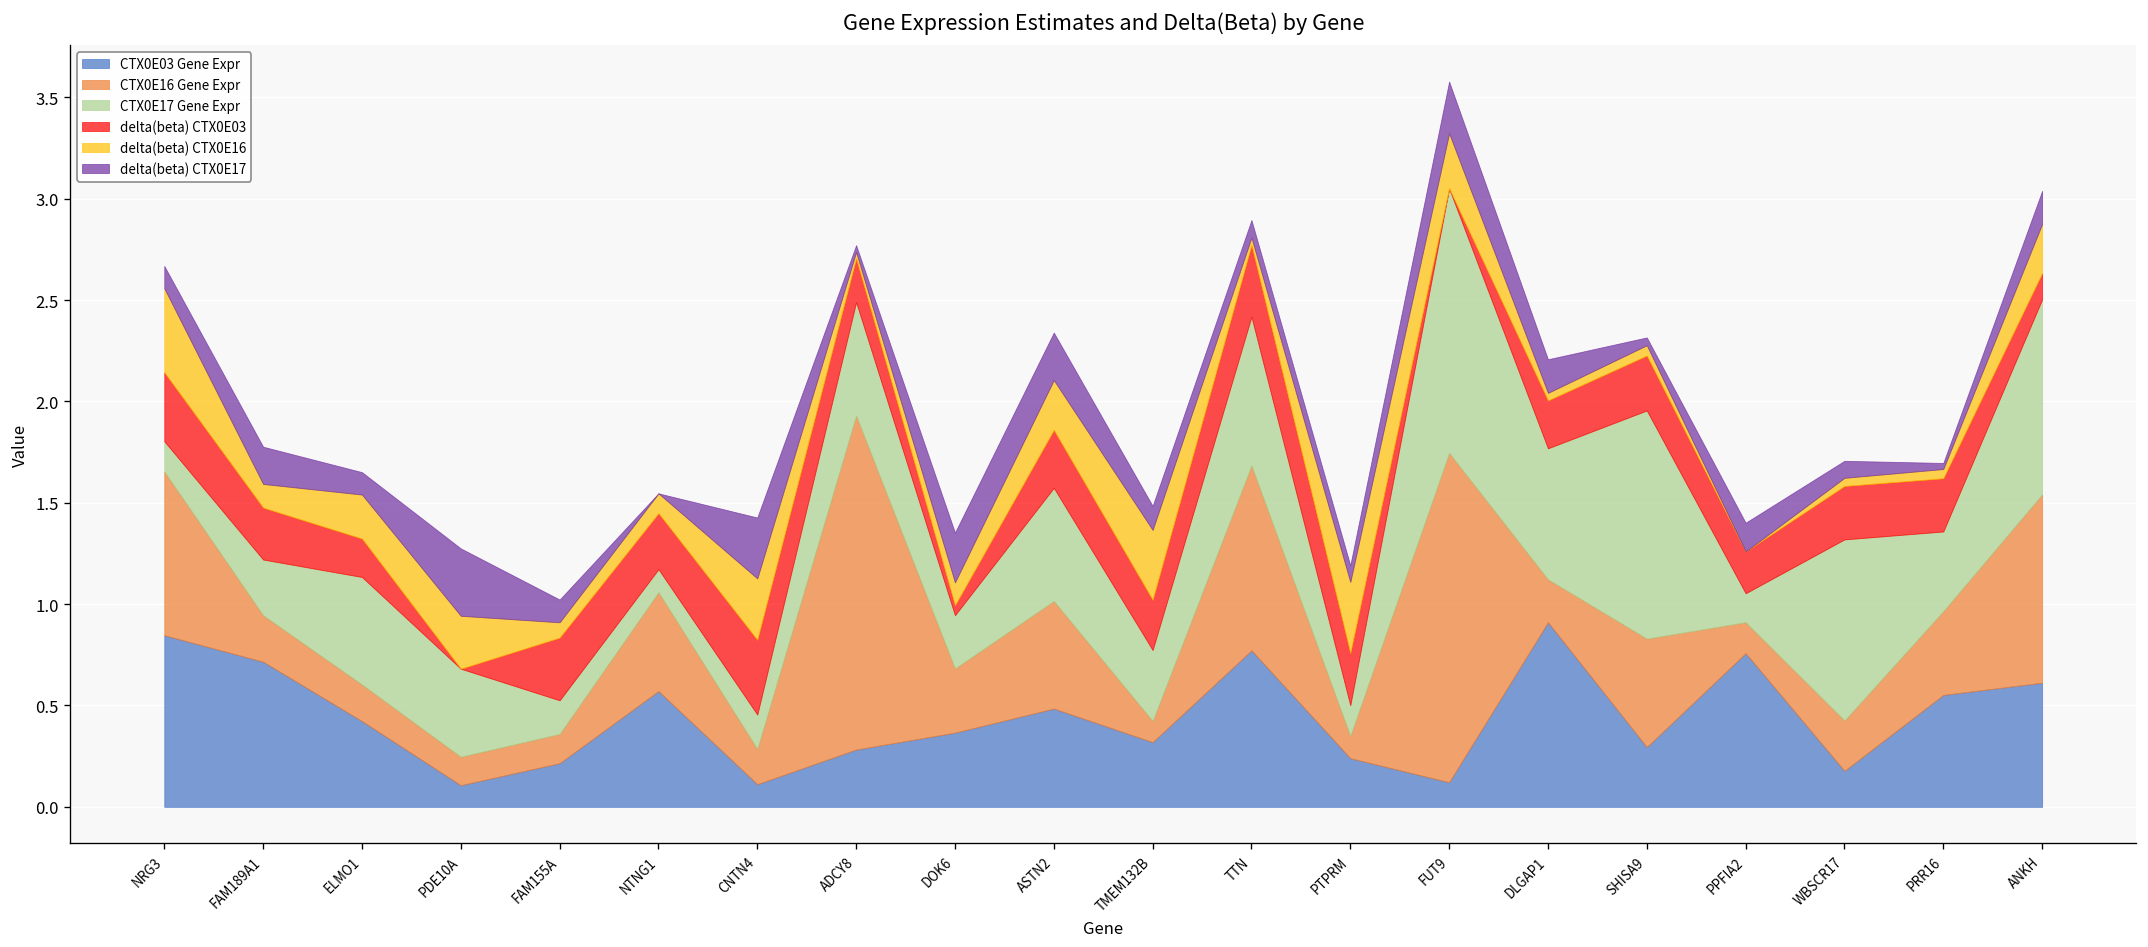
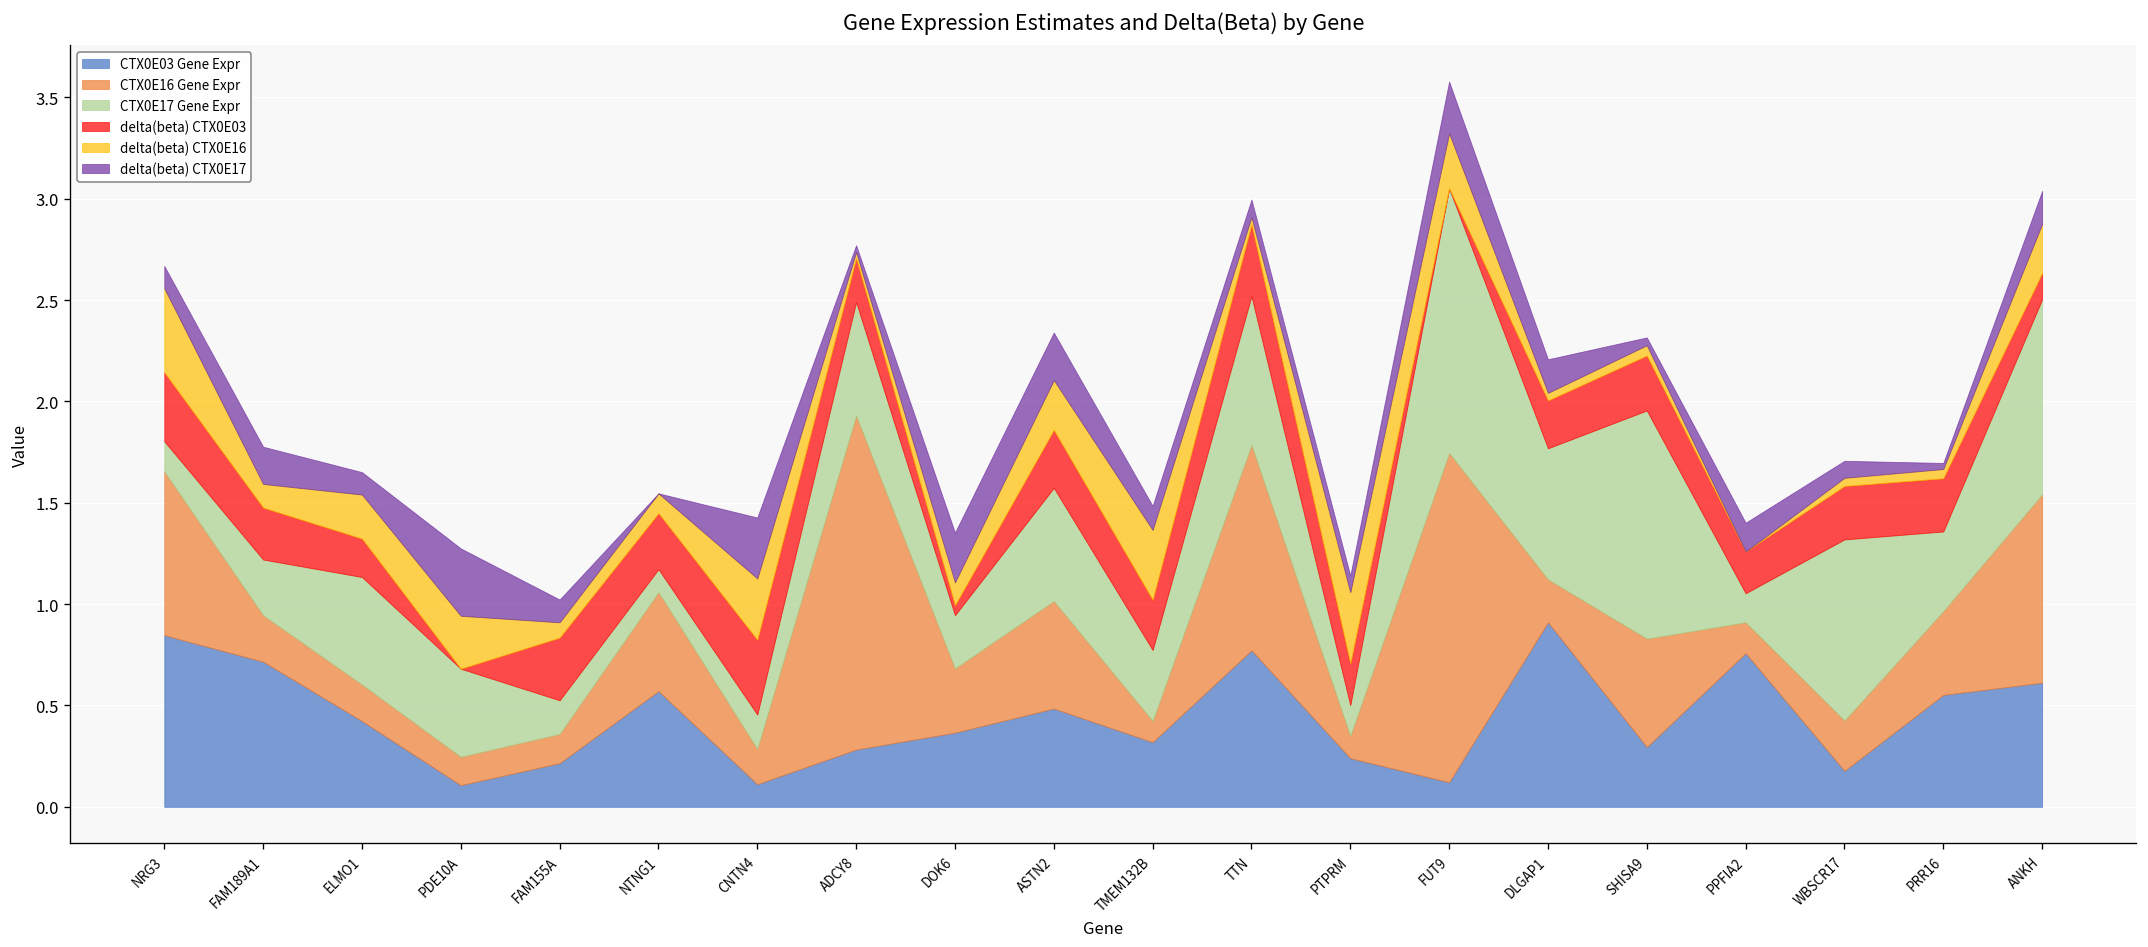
CTX0E16 Gene Expr, TTN: 0.91 -> 1.01
delta(beta) CTX0E03, PTPRM: 0.26 -> 0.21
